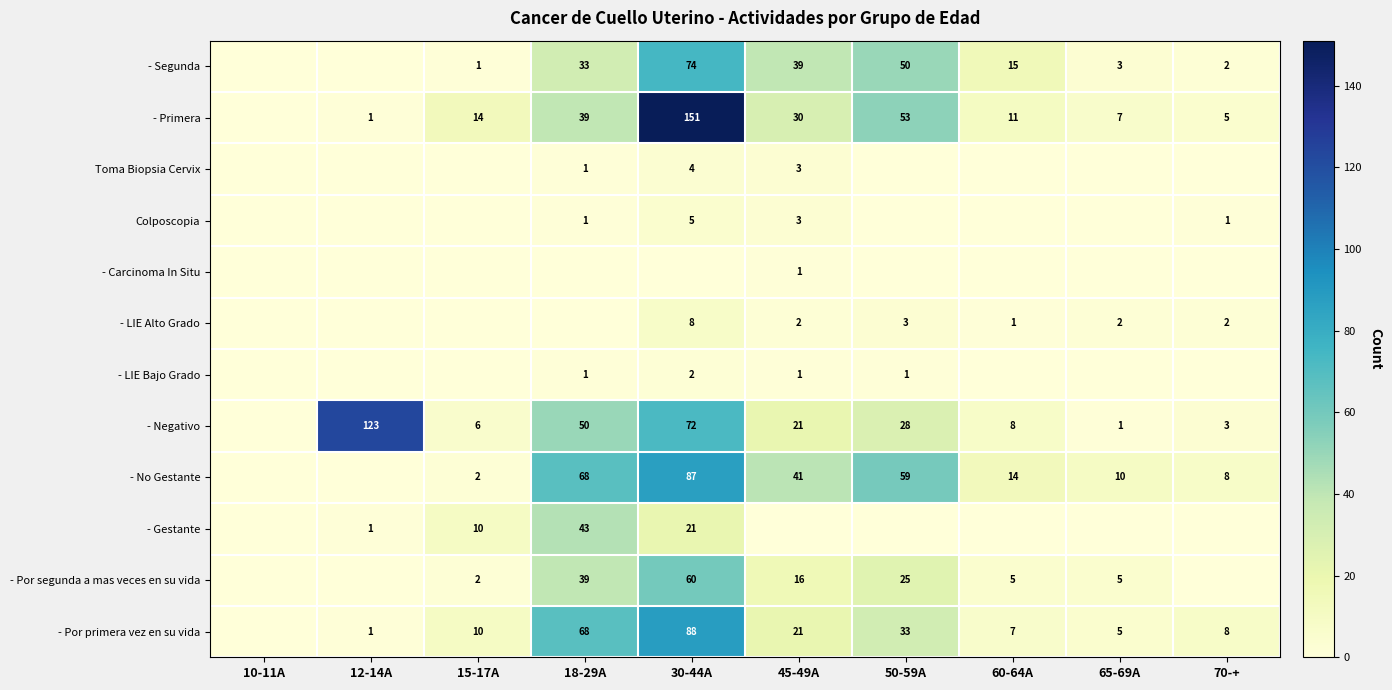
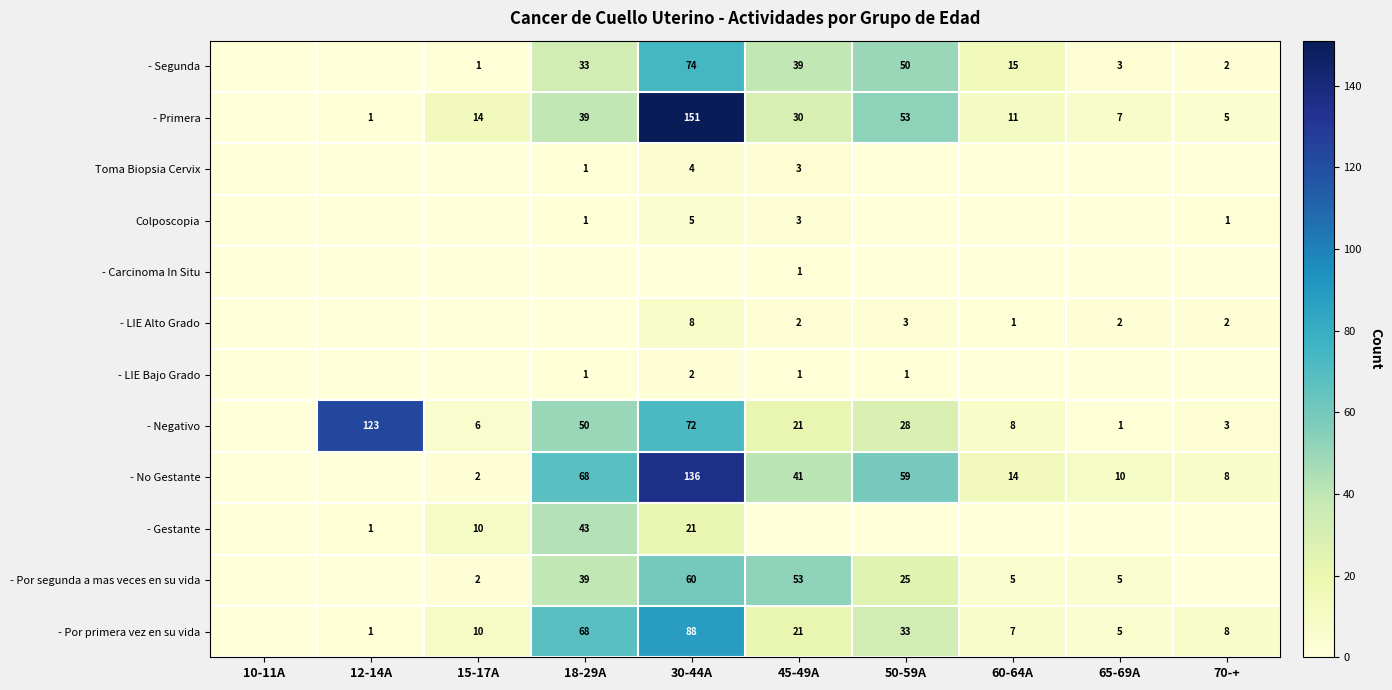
- No Gestante, 30-44A: 87 -> 136
- Por segunda a mas veces en su vida, 45-49A: 16 -> 53
